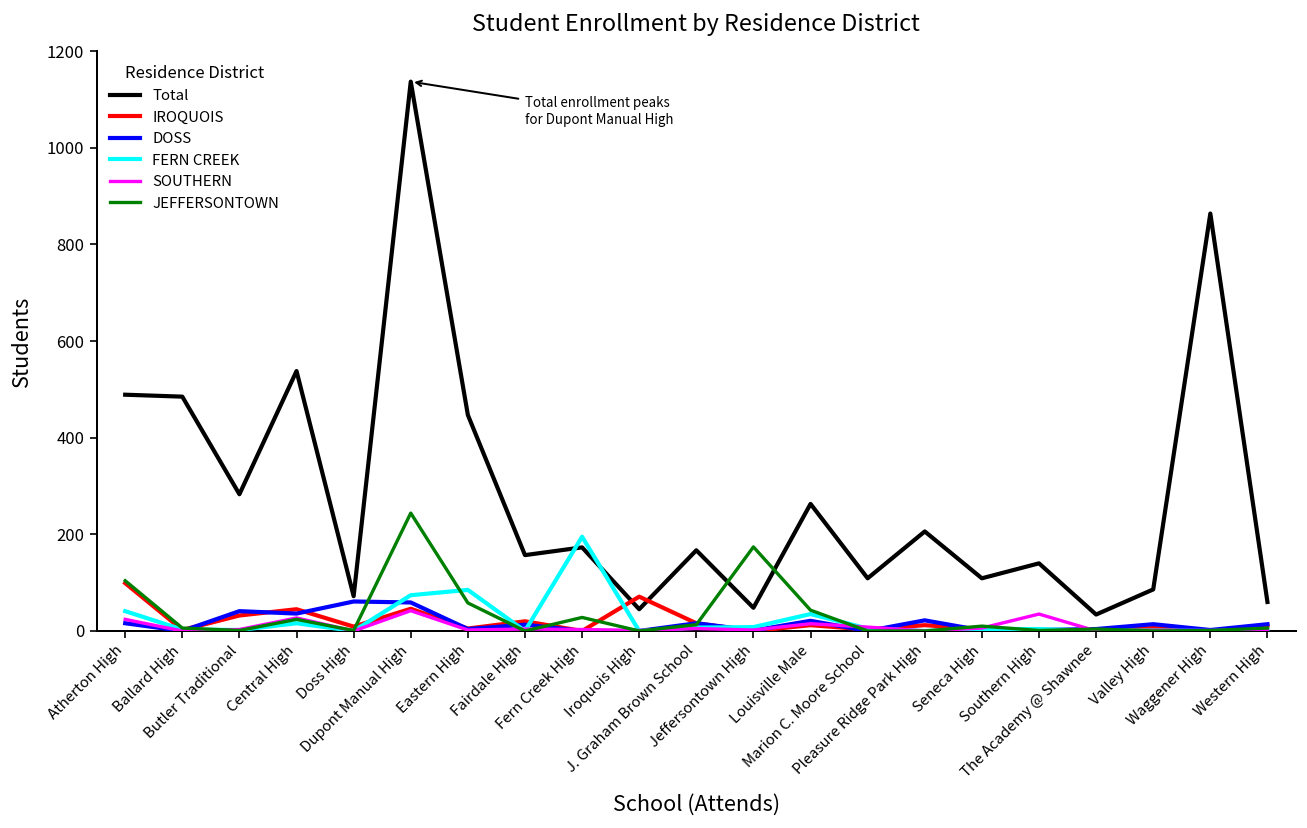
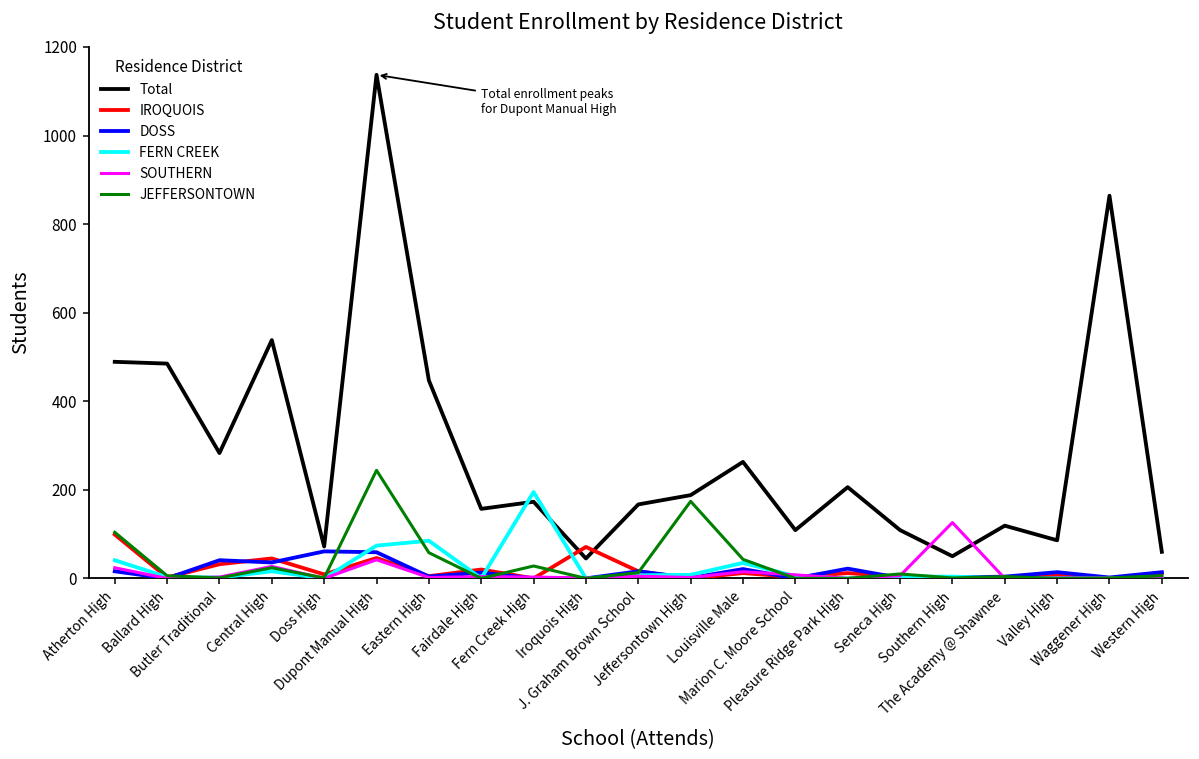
Total, Jeffersontown High: 50 -> 190
Total, Southern High: 140 -> 50
SOUTHERN, Southern High: 40 -> 130
Total, The Academy @ Shawnee: 30 -> 120
